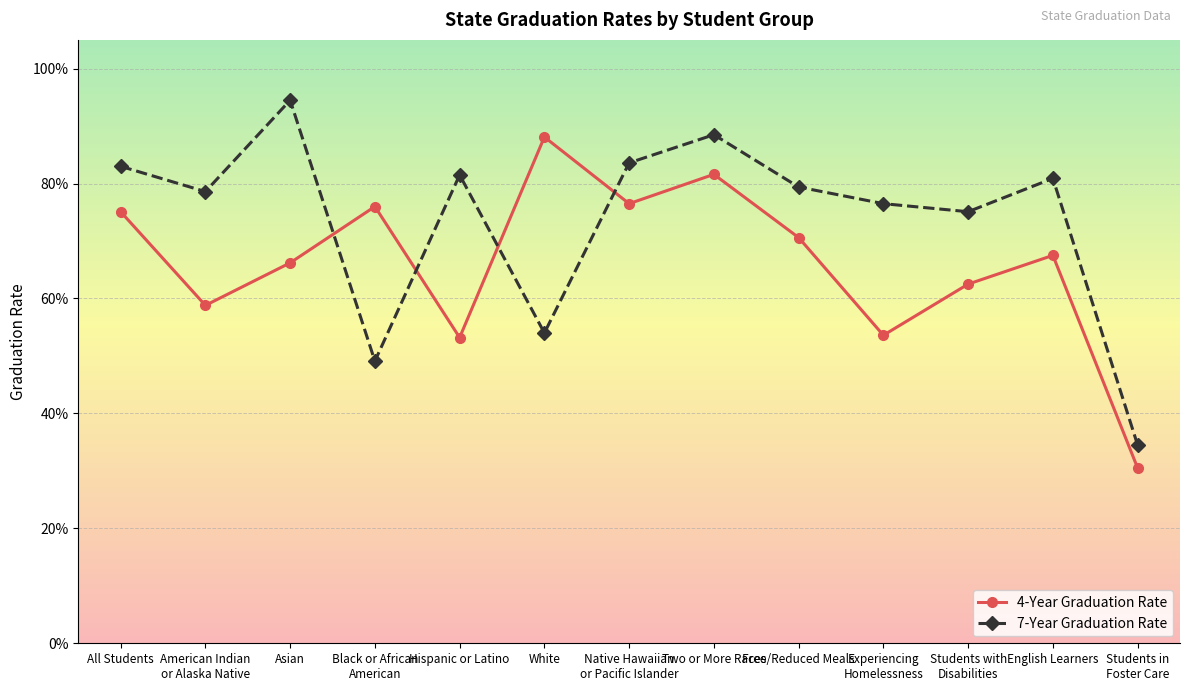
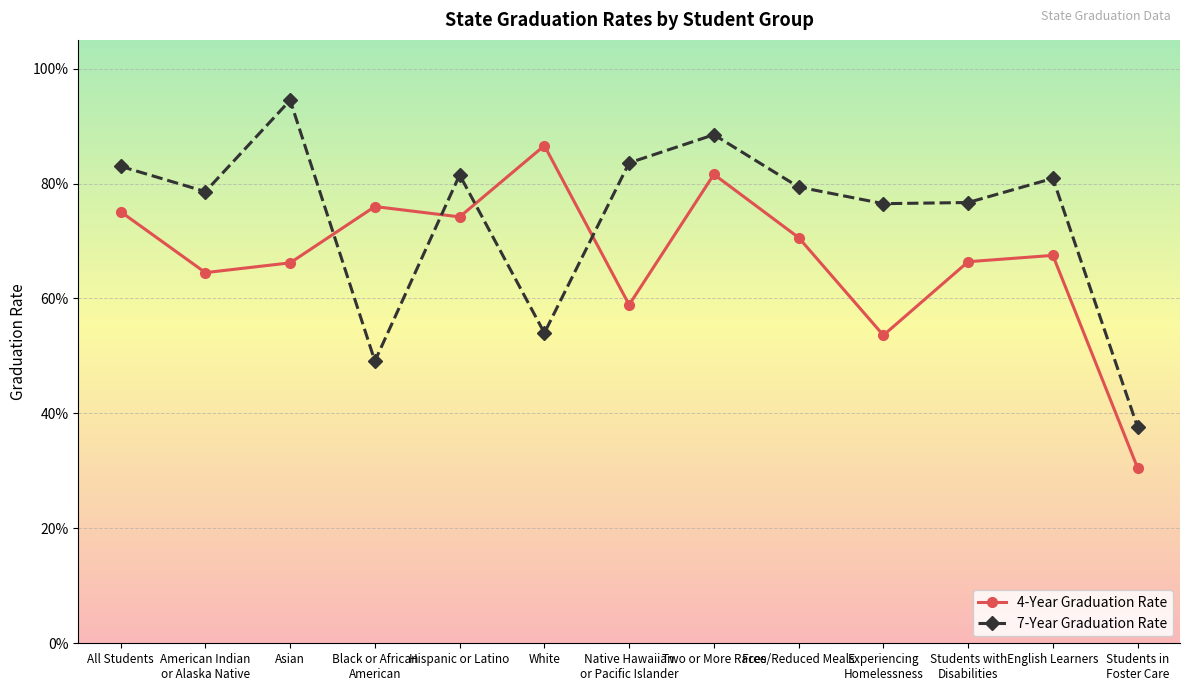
4-Year Graduation Rate, American Indian or Alaska Native: 59% -> 65%
4-Year Graduation Rate, Hispanic or Latino: 53% -> 74%
4-Year Graduation Rate, White: 88% -> 87%
4-Year Graduation Rate, Native Hawaiian or Pacific Islander: 77% -> 59%
4-Year Graduation Rate, Students with Disabilities: 63% -> 66%
7-Year Graduation Rate, Students with Disabilities: 75% -> 77%
7-Year Graduation Rate, Students in Foster Care: 35% -> 38%
